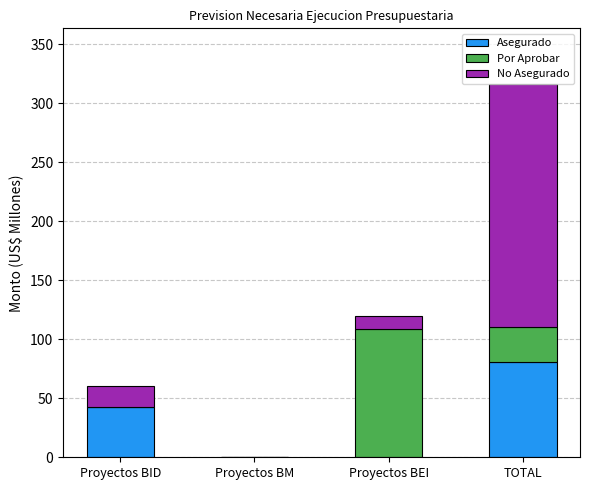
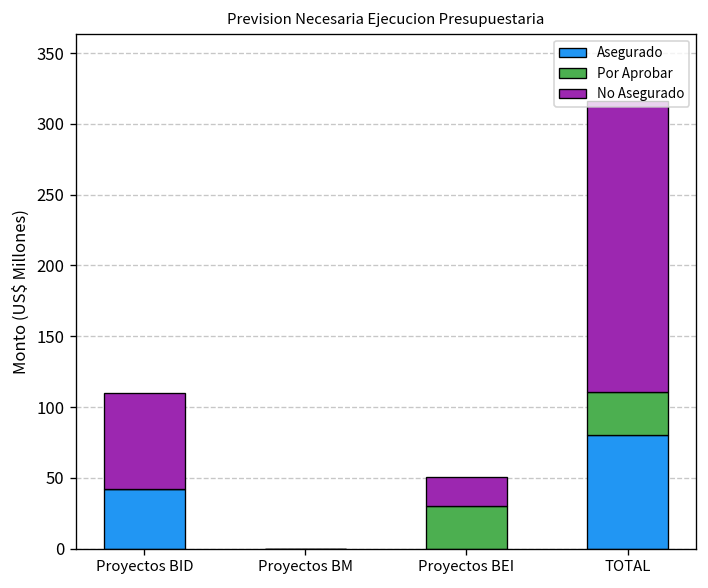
No Asegurado, Proyectos BID: 18 -> 68
Por Aprobar, Proyectos BEI: 109 -> 30
No Asegurado, Proyectos BEI: 11 -> 20
